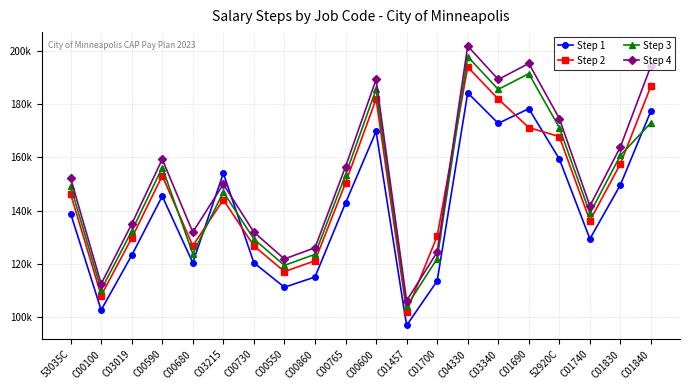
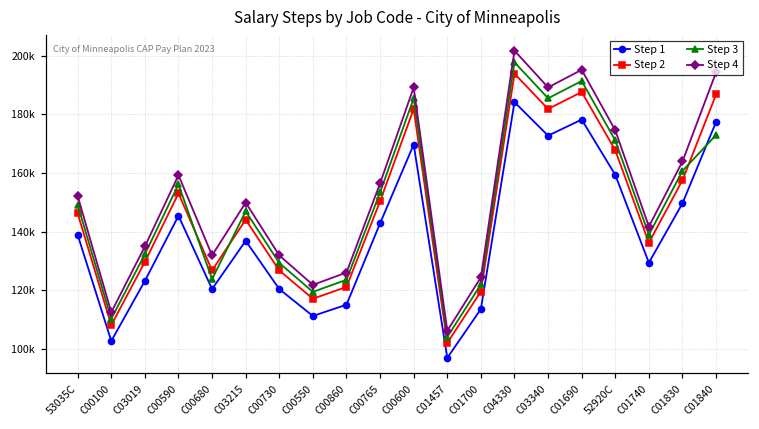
Step 1, C03215: 154000 -> 137000
Step 2, C01700: 130000 -> 120000
Step 2, C01690: 171000 -> 188000
